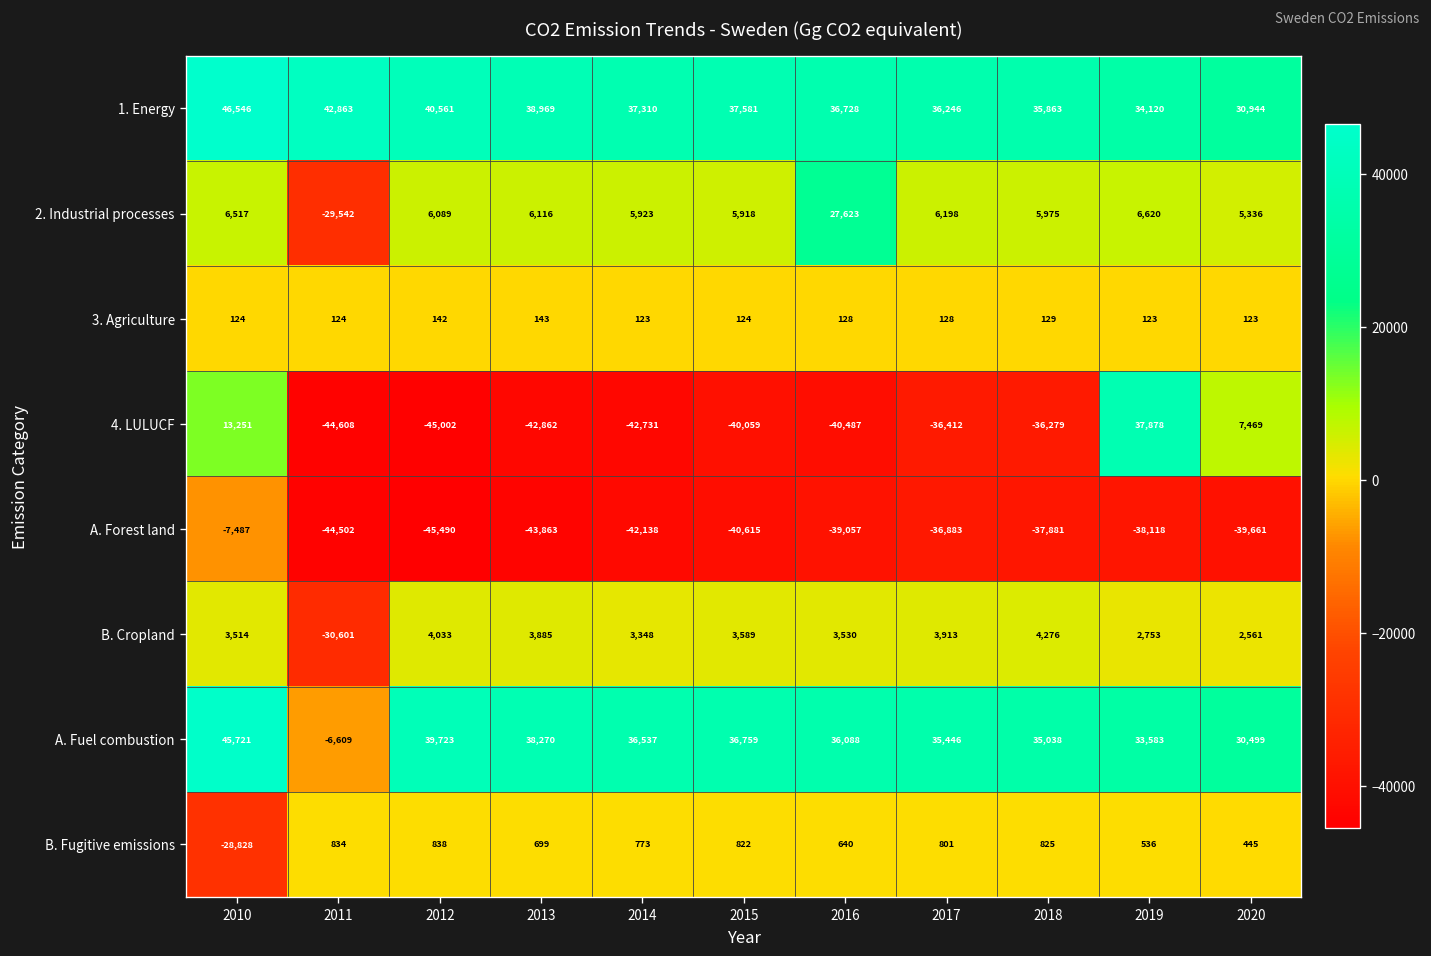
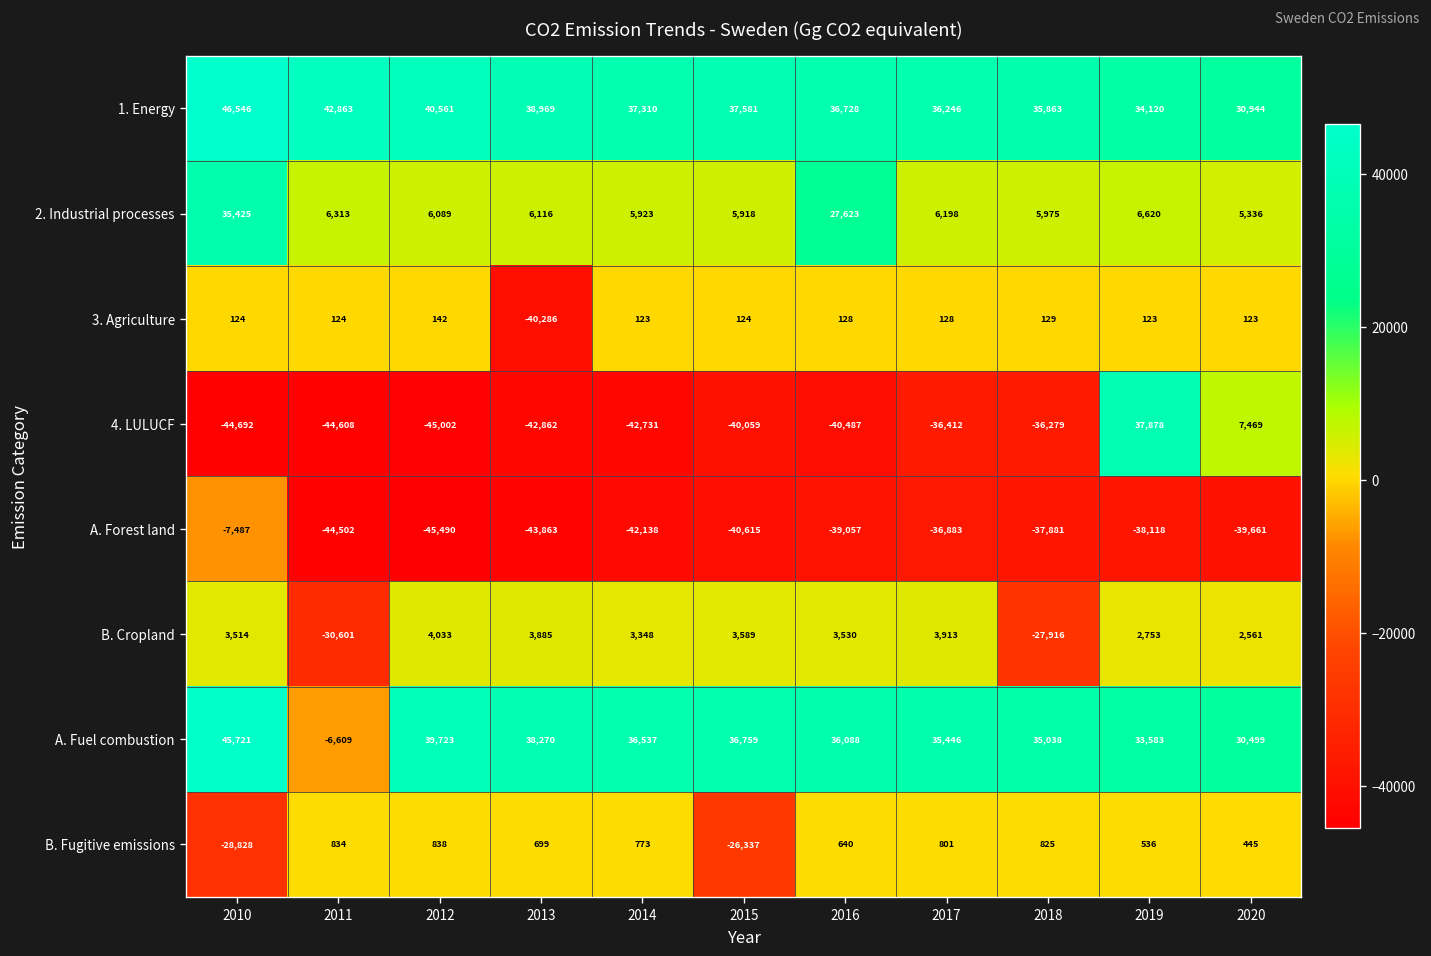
2. Industrial processes, 2010: 6,517 -> 35,425
2. Industrial processes, 2011: -29,542 -> 6,313
3. Agriculture, 2013: 143 -> -40,286
4. LULUCF, 2010: 13,251 -> -44,692
B. Cropland, 2018: 4,276 -> -27,916
B. Fugitive emissions, 2015: 822 -> -26,337
